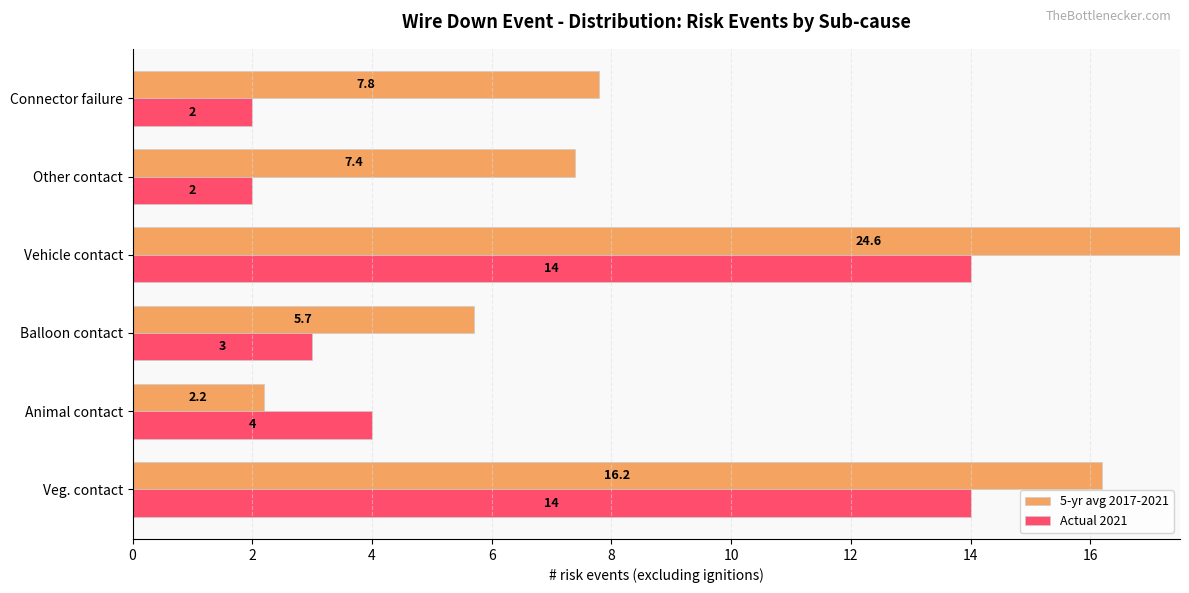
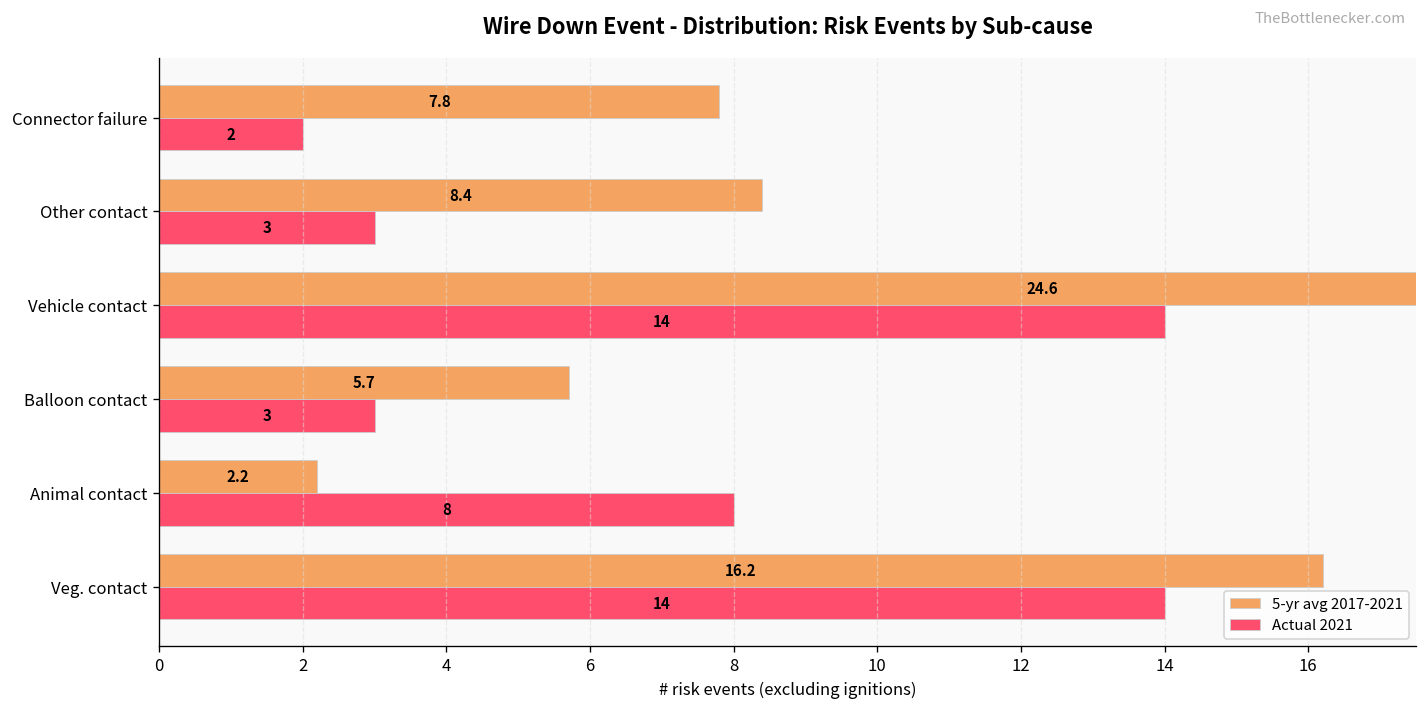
5-yr avg 2017-2021, Other contact: 7.4 -> 8.4
Actual 2021, Other contact: 2 -> 3
Actual 2021, Animal contact: 4 -> 8
